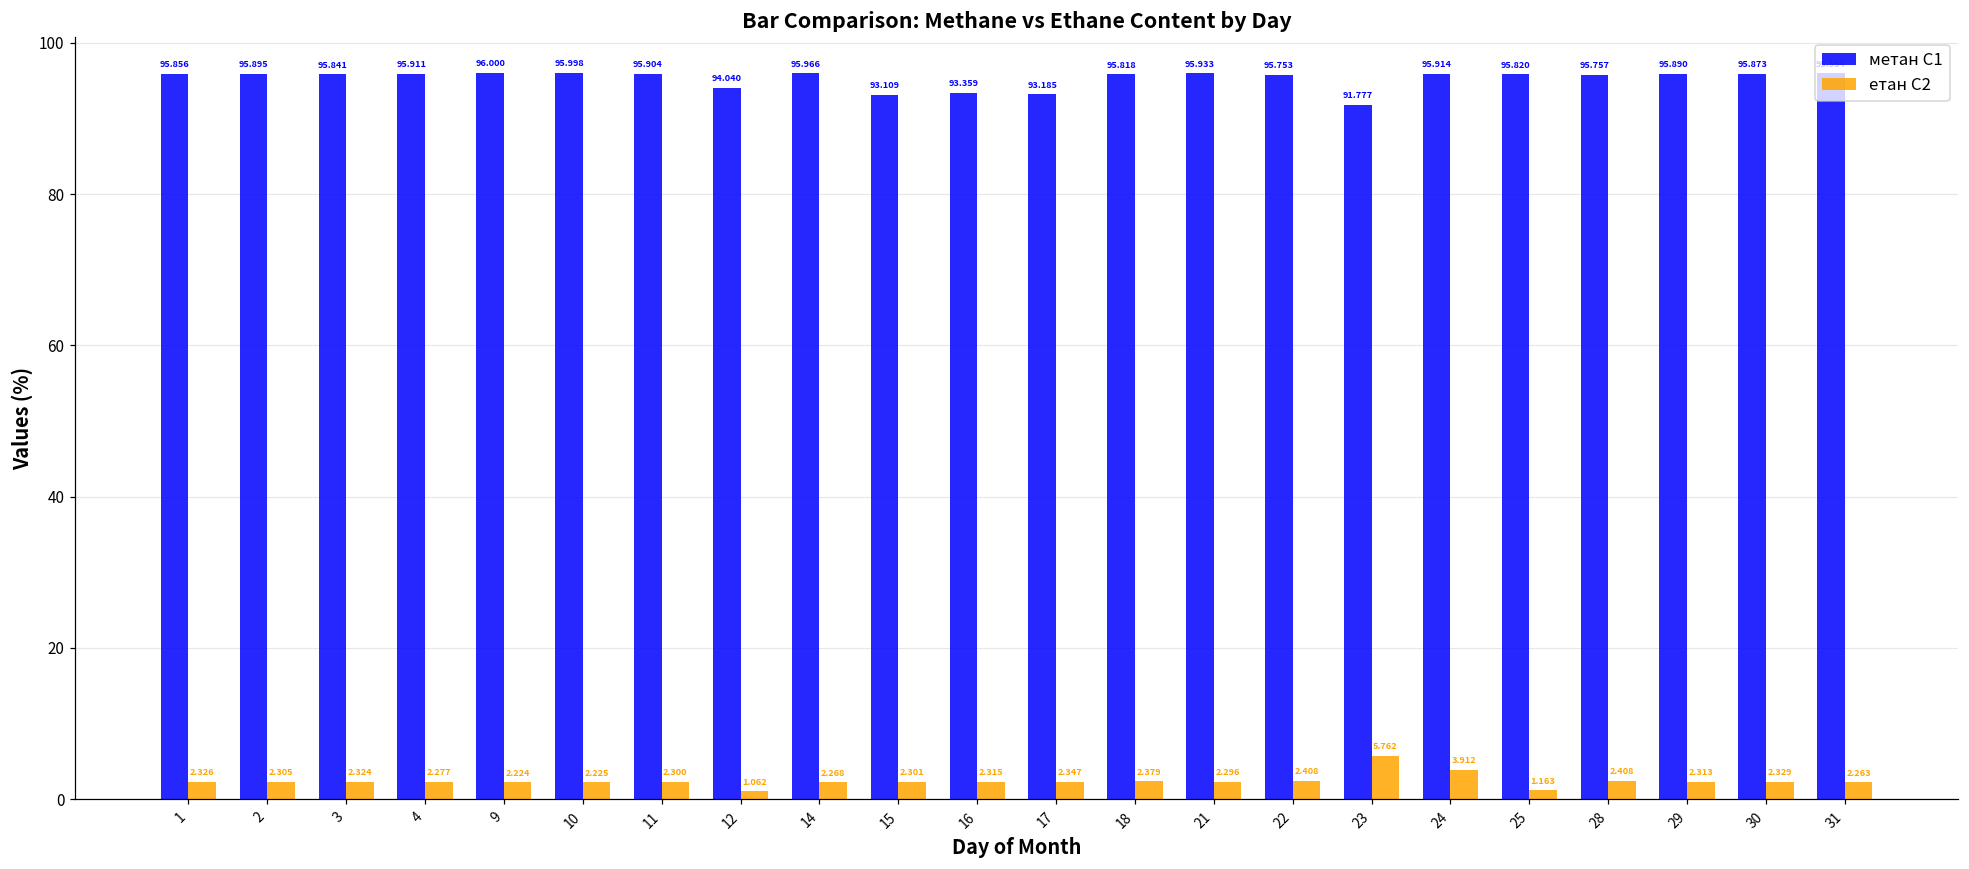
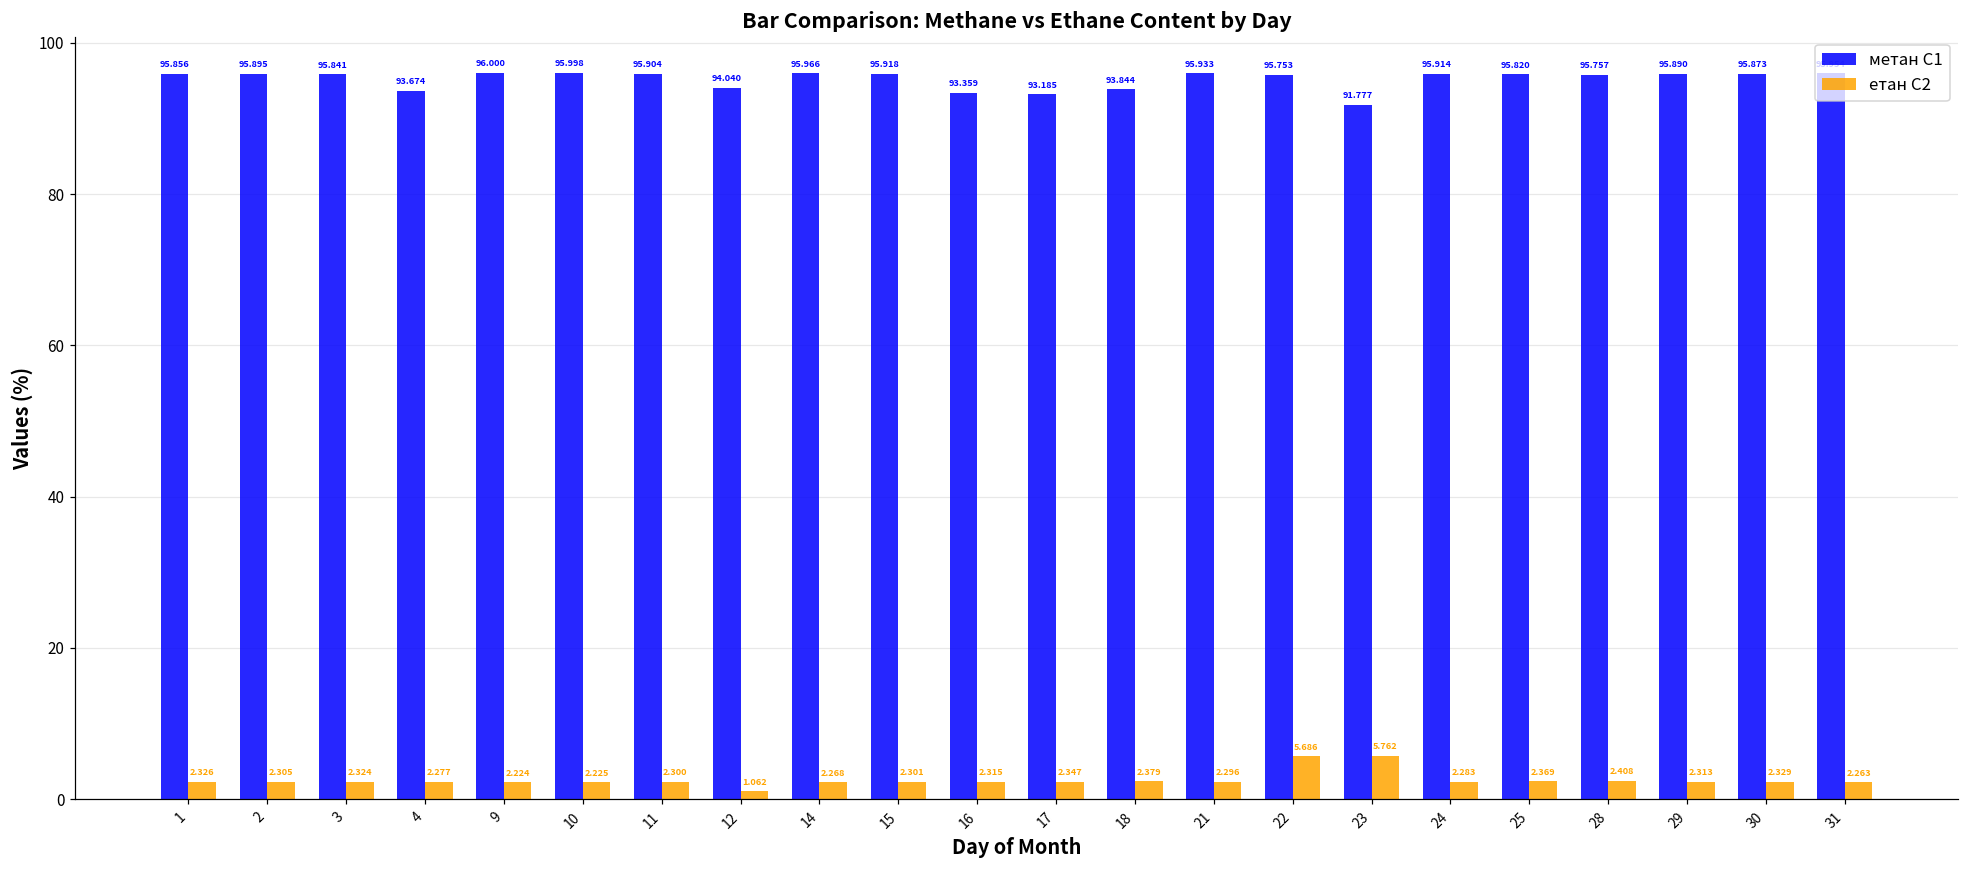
метан C1, 4: 95.911 -> 93.674
метан C1, 15: 93.109 -> 95.918
метан C1, 18: 95.818 -> 93.844
етан C2, 22: 2.408 -> 5.686
етан C2, 24: 3.912 -> 2.283
етан C2, 25: 1.163 -> 2.369
